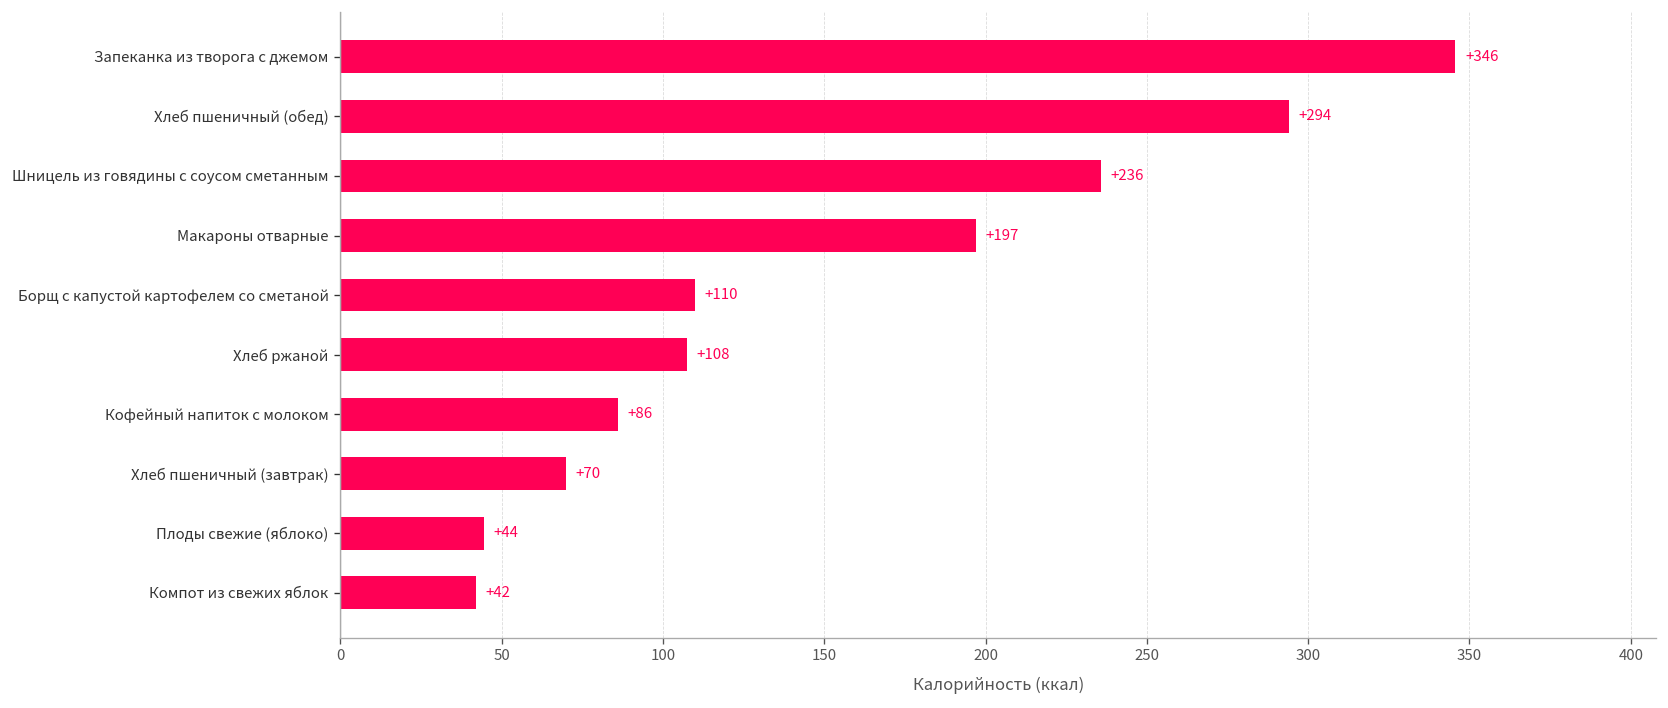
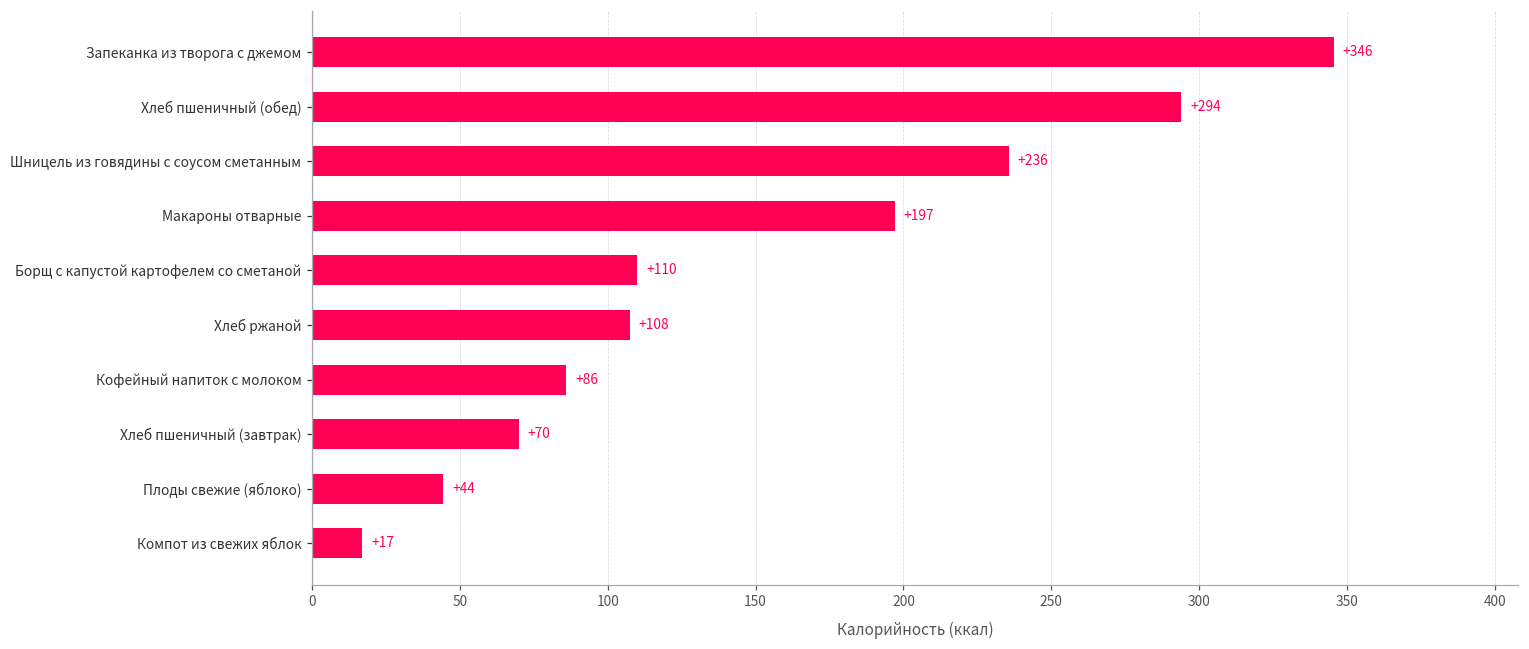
Компот из свежих яблок: +42 -> +17
